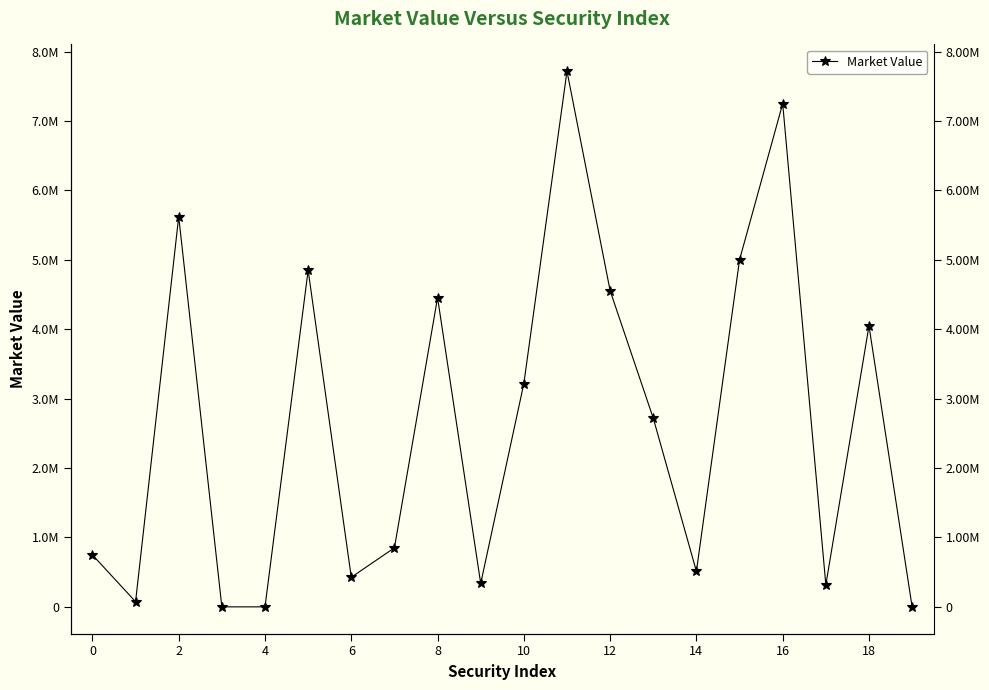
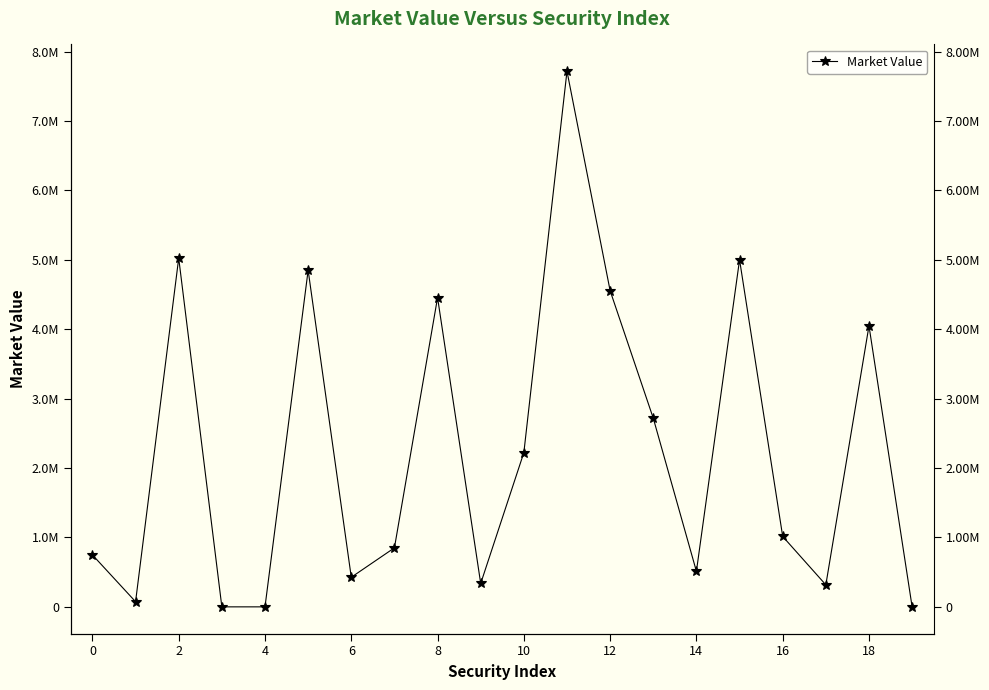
2: 5600000 -> 5000000
10: 3200000 -> 2200000
16: 7300000 -> 1000000
